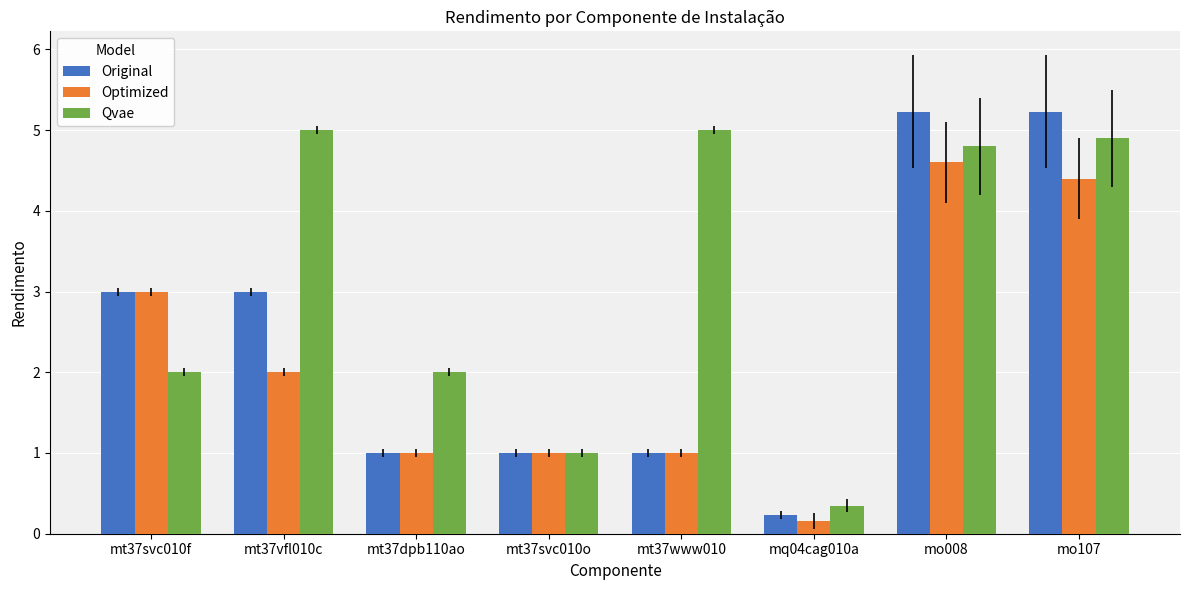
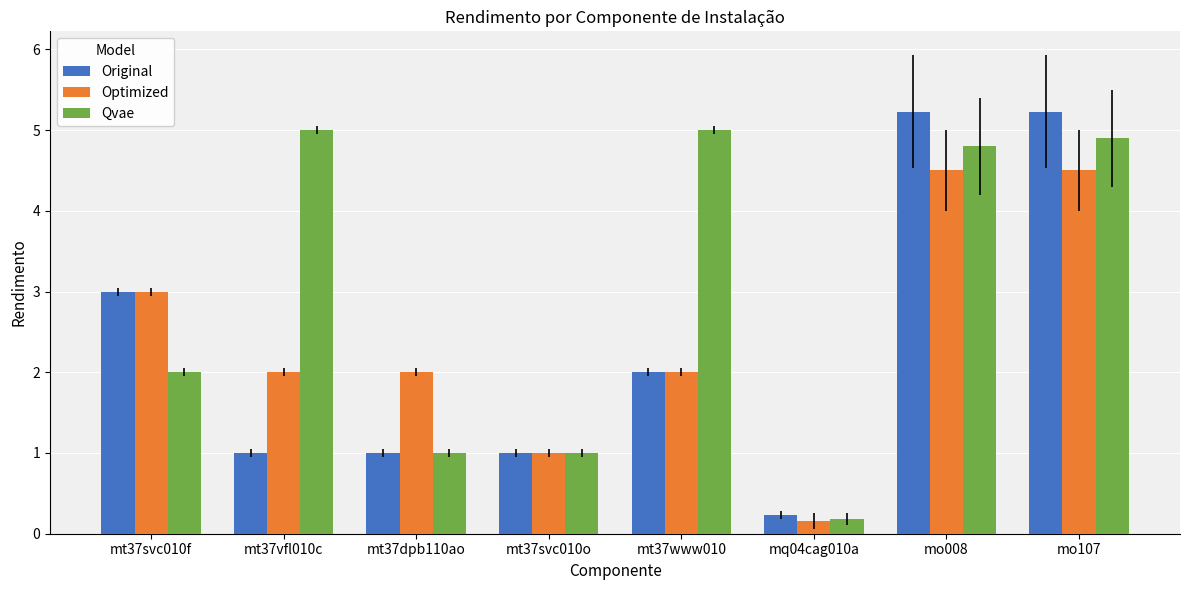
Original, mt37vfl010c: 3 -> 1
Optimized, mt37dpb110ao: 1 -> 2
Qvae, mt37dpb110ao: 2 -> 1
Original, mt37www010: 1 -> 2
Optimized, mt37www010: 1 -> 2
Qvae, mq04cag010a: 0.3 -> 0.2
Optimized, mo008: 4.6 -> 4.5
Optimized, mo107: 4.4 -> 4.5
